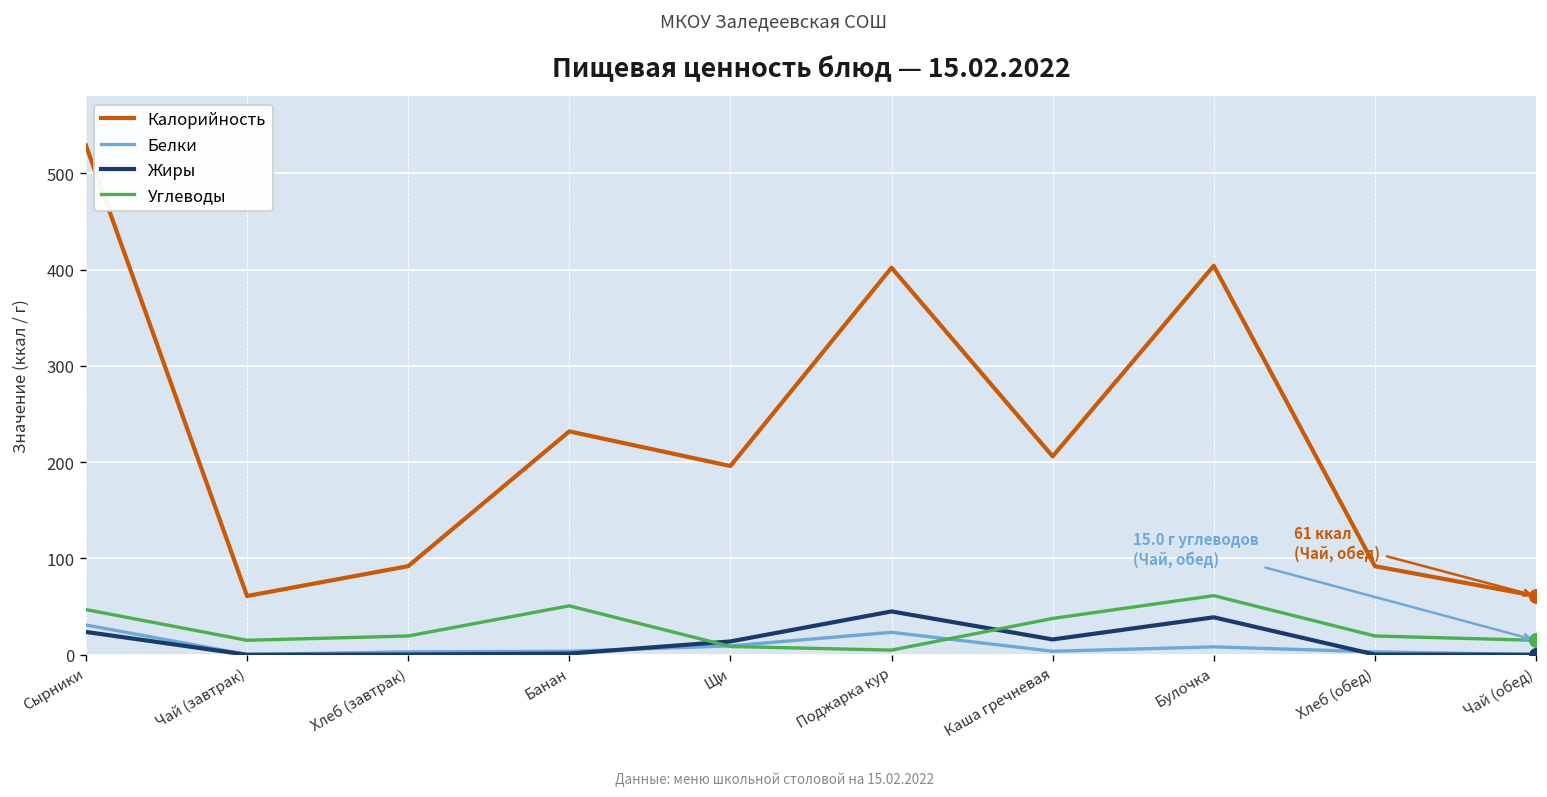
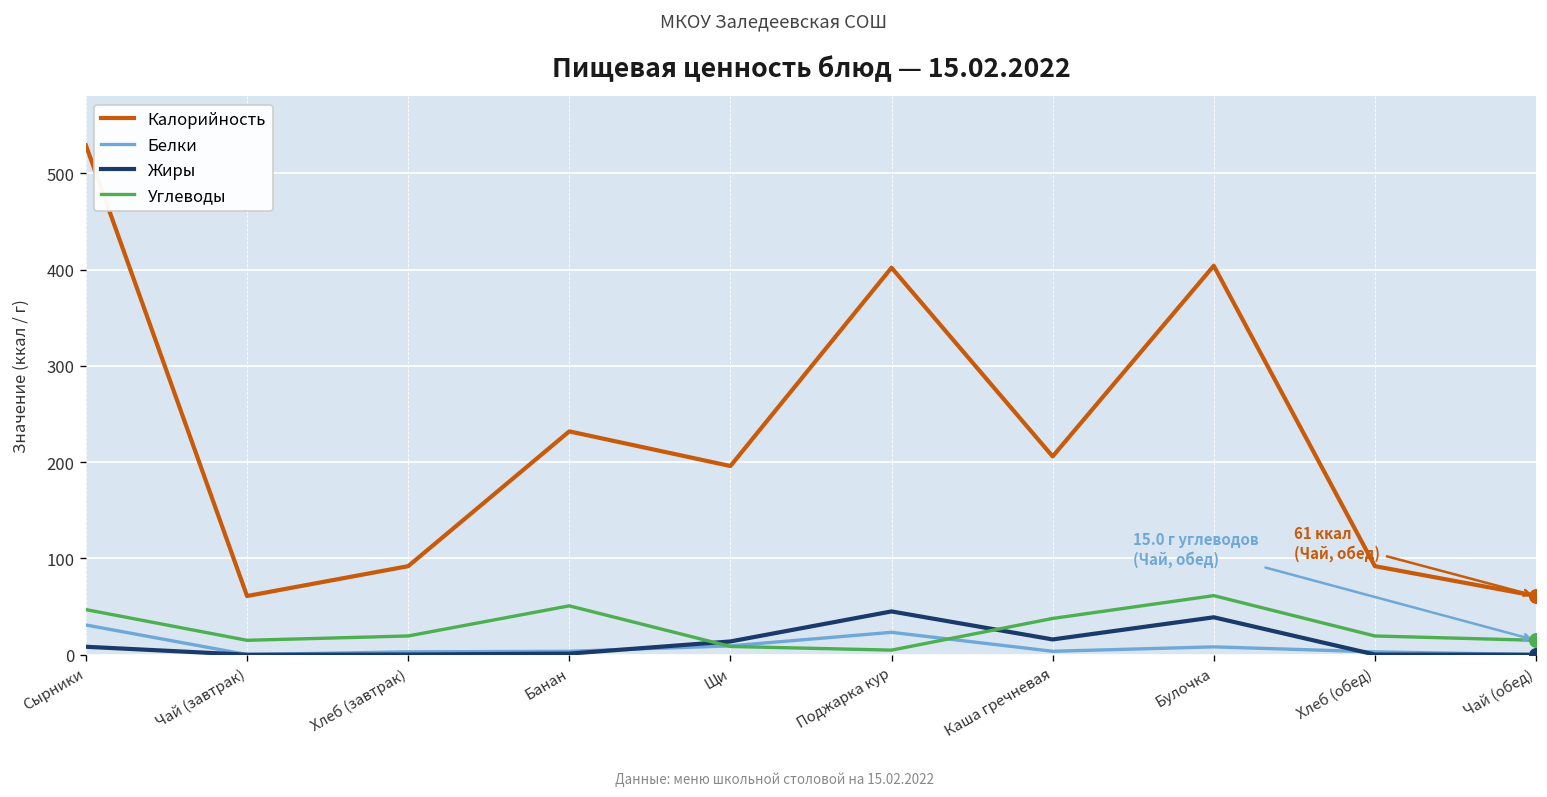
Жиры, Сырники: 20 -> 10
